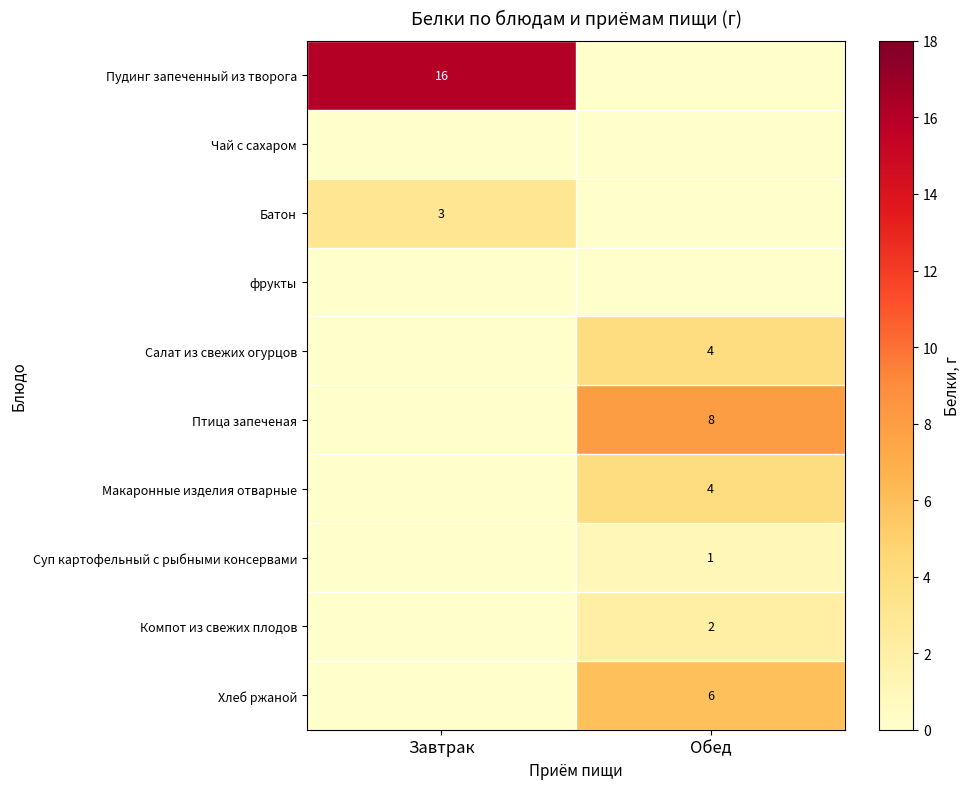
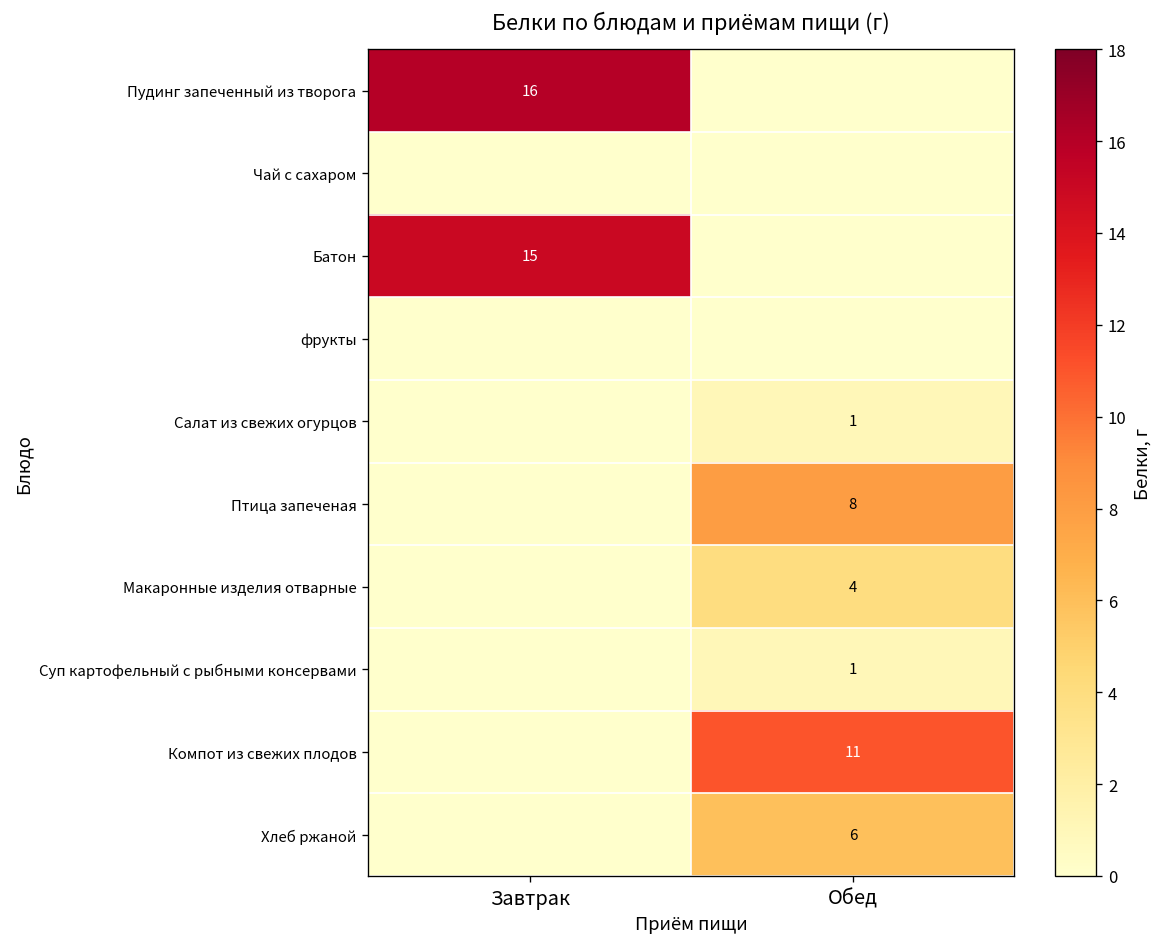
Батон, Завтрак: 3 -> 15
Салат из свежих огурцов, Обед: 4 -> 1
Компот из свежих плодов, Обед: 2 -> 11
